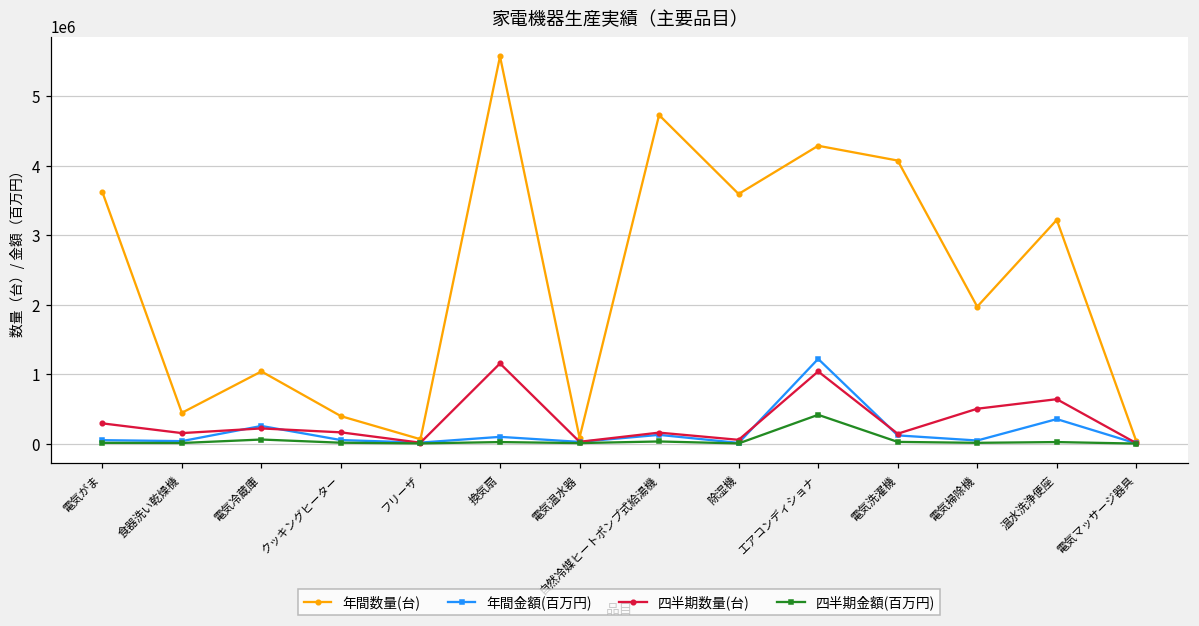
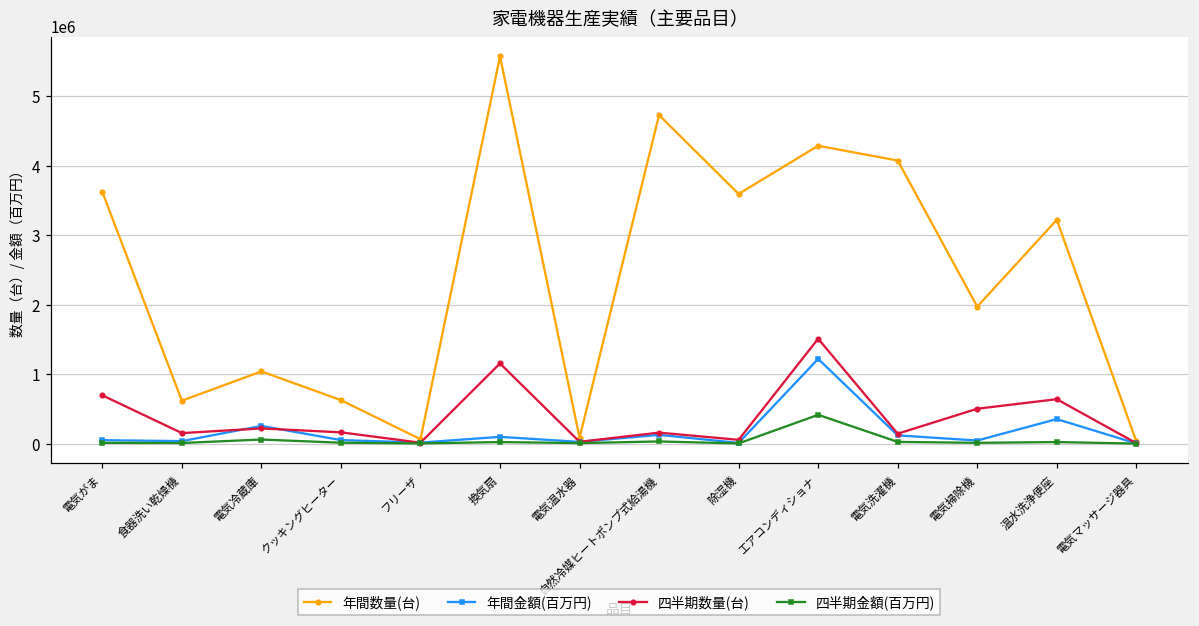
四半期数量(台), 電気がま: 300000 -> 700000
年間数量(台), 食器洗い乾燥機: 400000 -> 600000
年間数量(台), クッキングヒーター: 400000 -> 600000
四半期数量(台), エアコンディショナ: 1000000 -> 1500000
